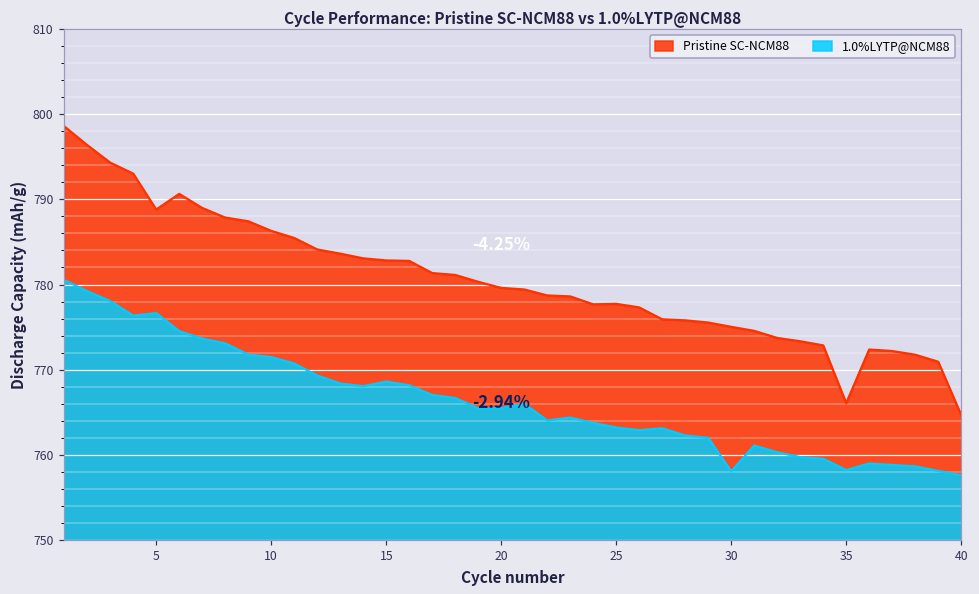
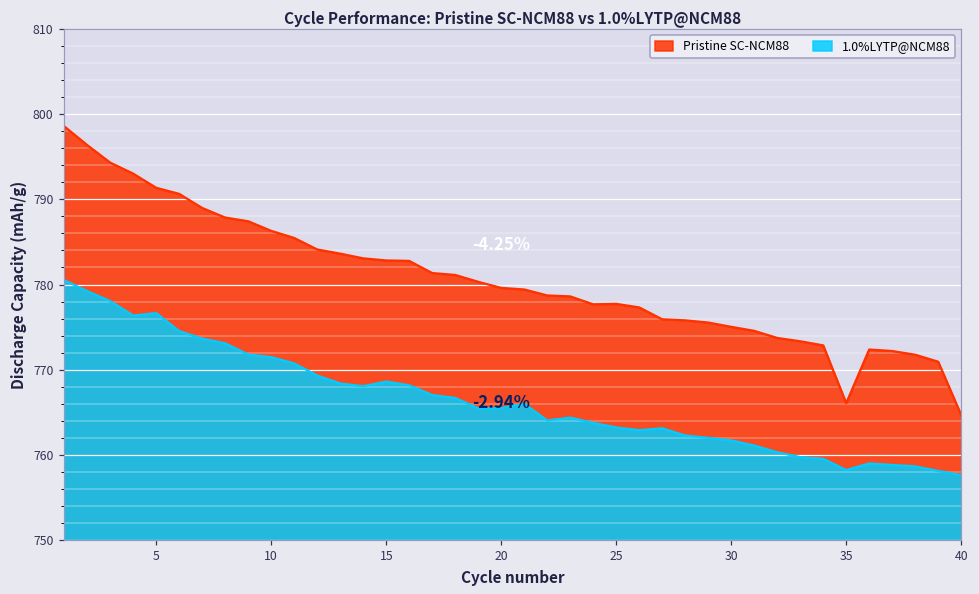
Pristine SC-NCM88, 5: 789 -> 791
1.0%LYTP@NCM88, 30: 758 -> 762
